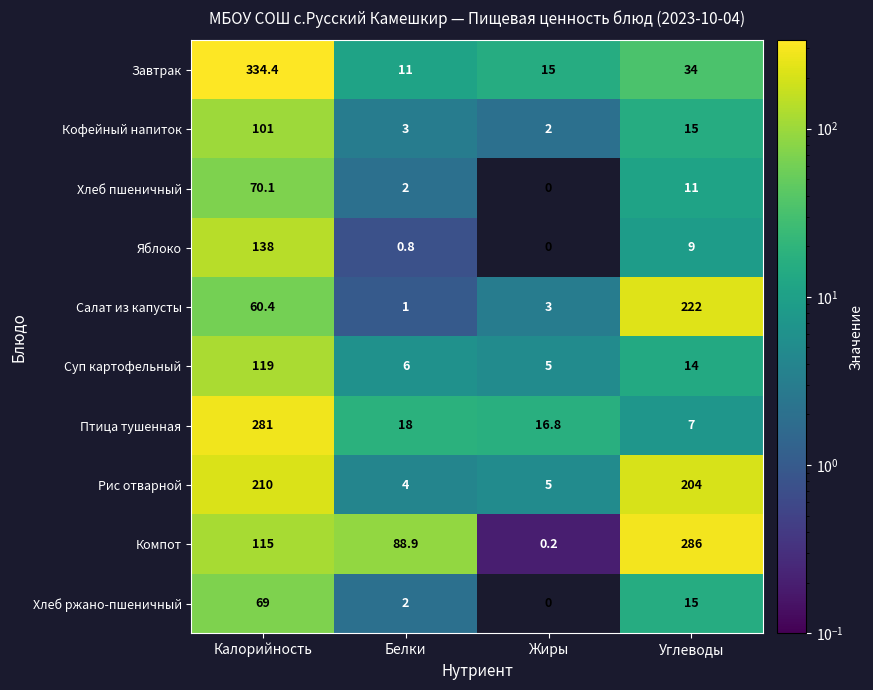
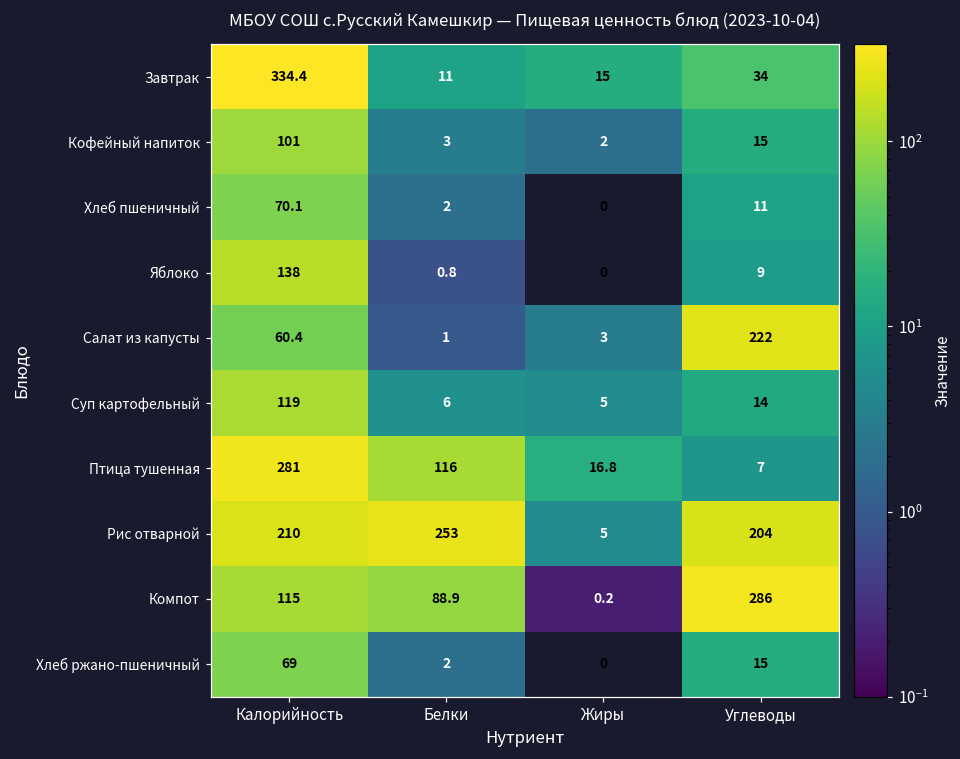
Птица тушенная, Белки: 18 -> 116
Рис отварной, Белки: 4 -> 253
